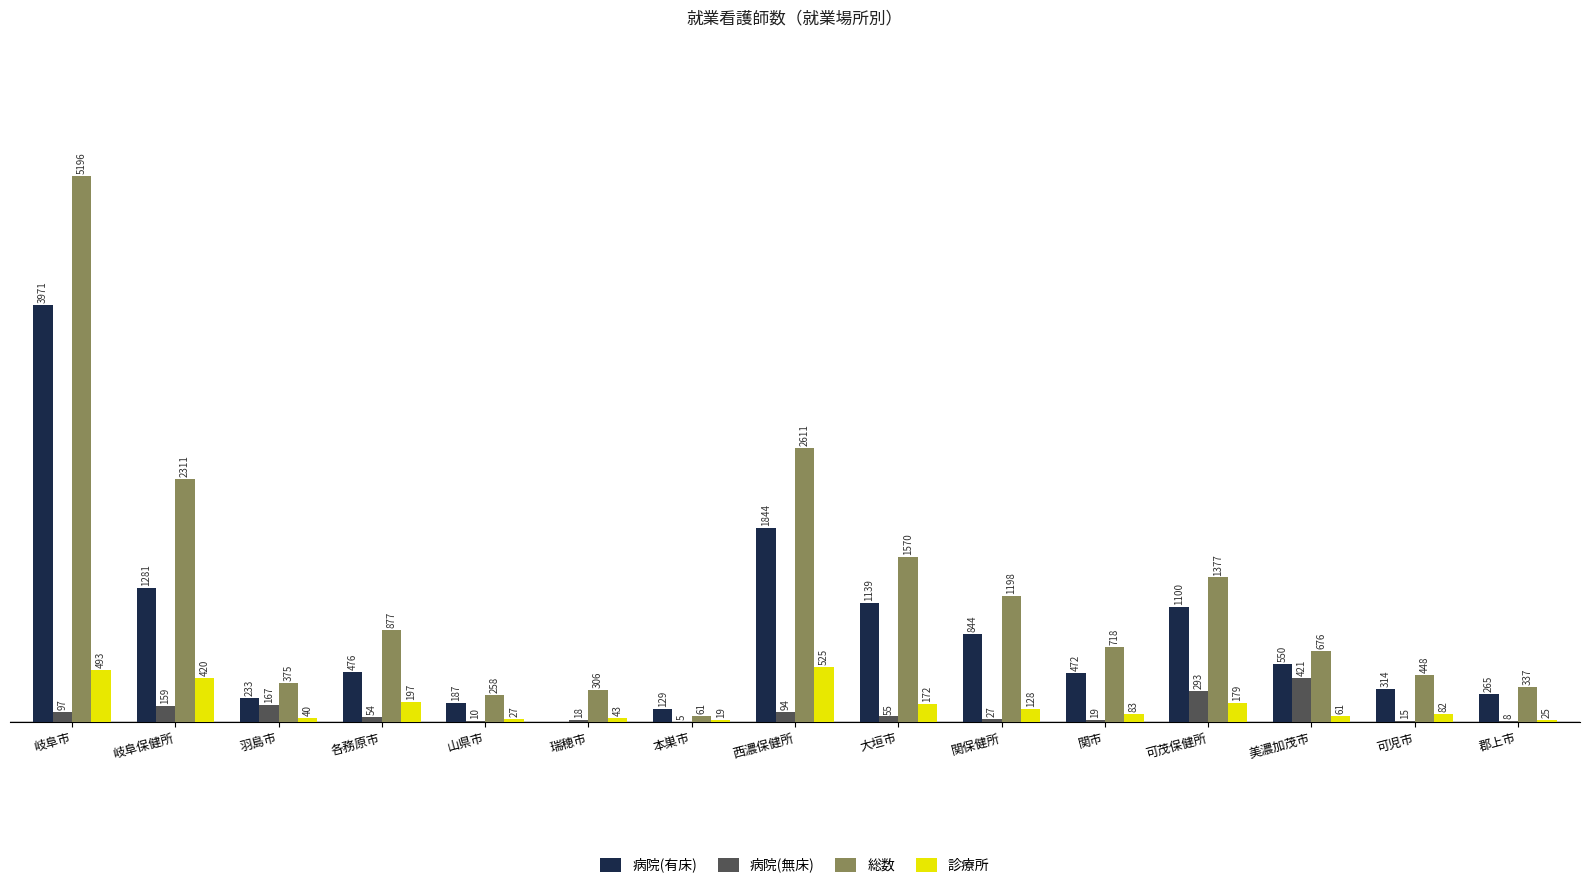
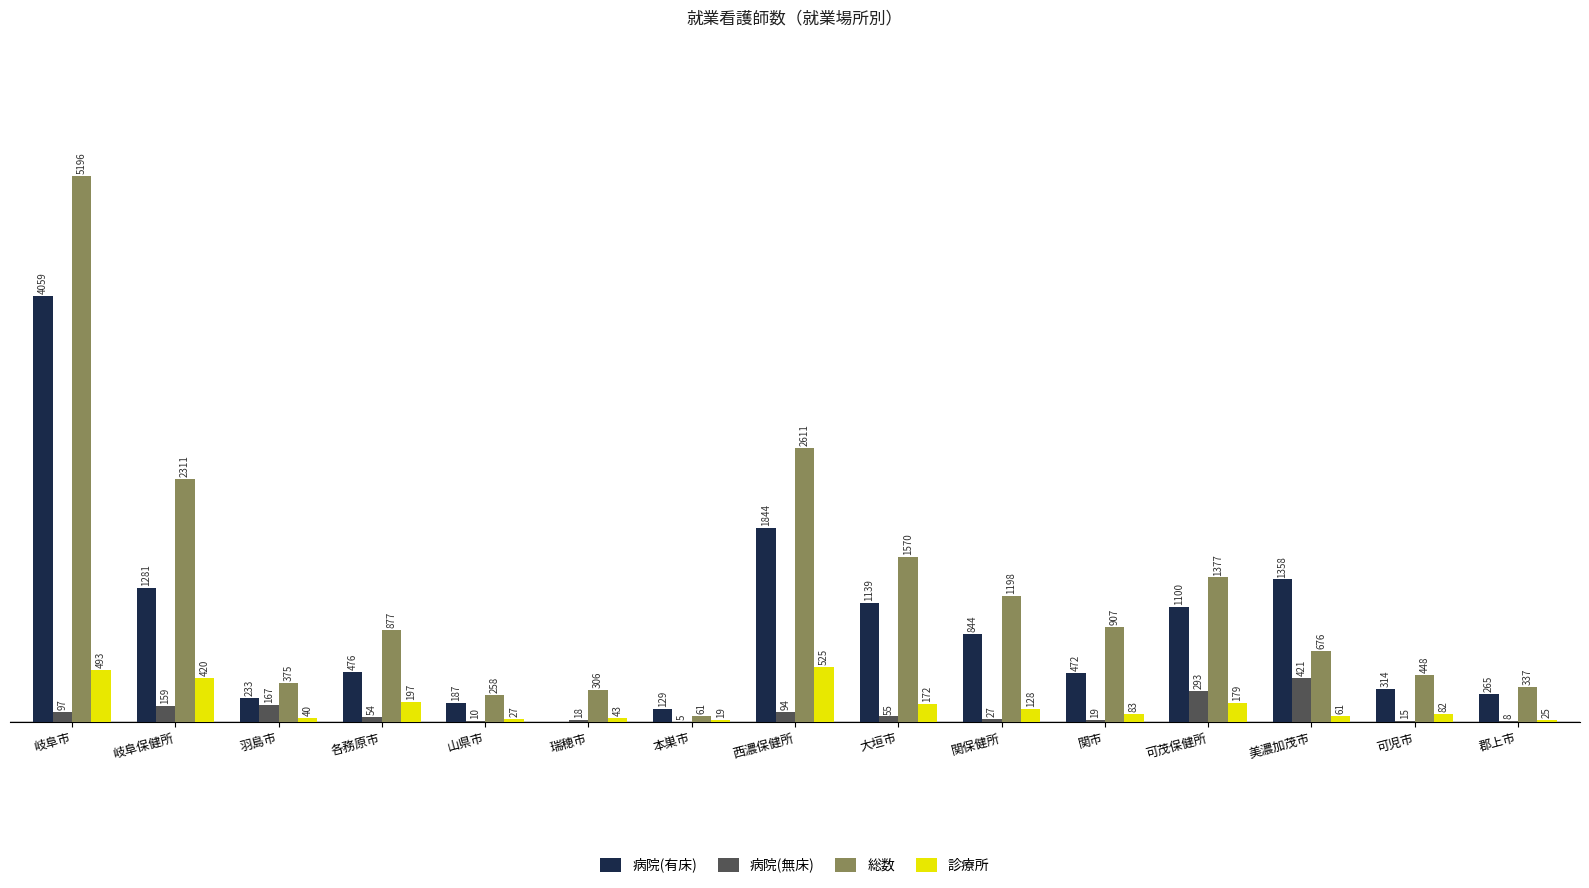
病院(有床), 岐阜市: 3971 -> 4059
総数, 関市: 718 -> 907
病院(有床), 美濃加茂市: 550 -> 1358
